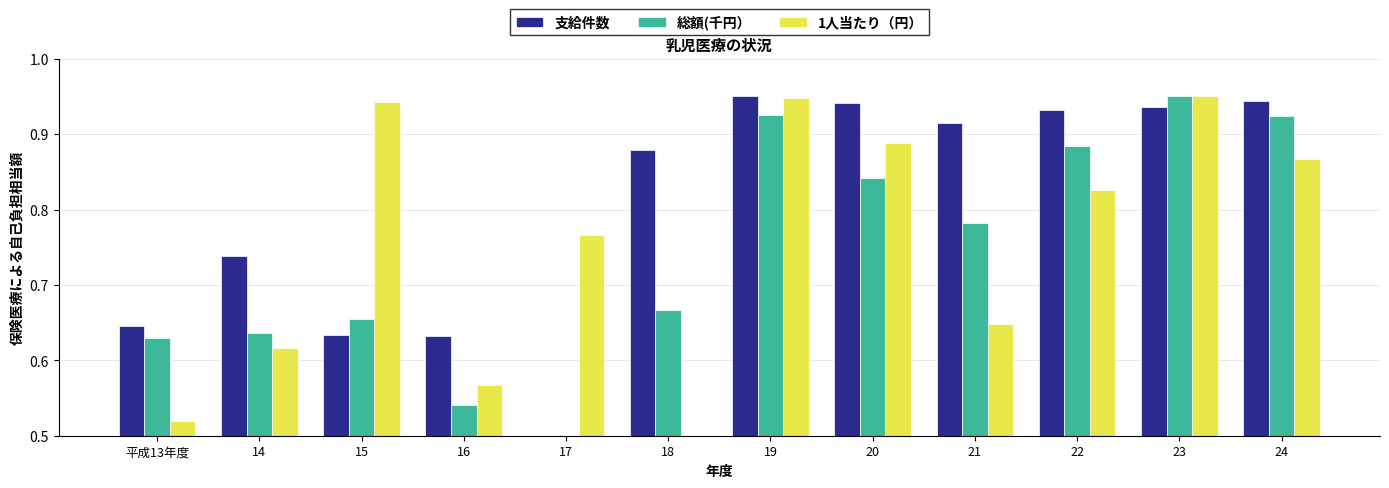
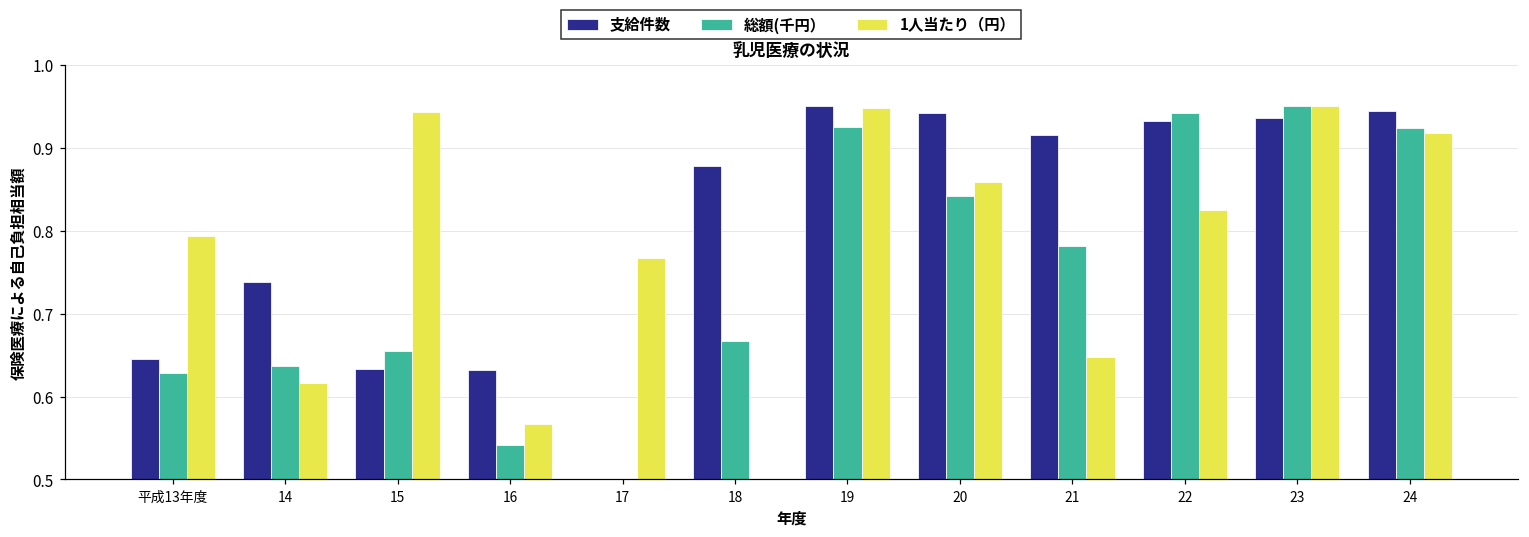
1人当たり（円）, 平成13年度: 0.52 -> 0.79
1人当たり（円）, 20: 0.89 -> 0.86
総額(千円）, 22: 0.88 -> 0.94
1人当たり（円）, 24: 0.87 -> 0.92
